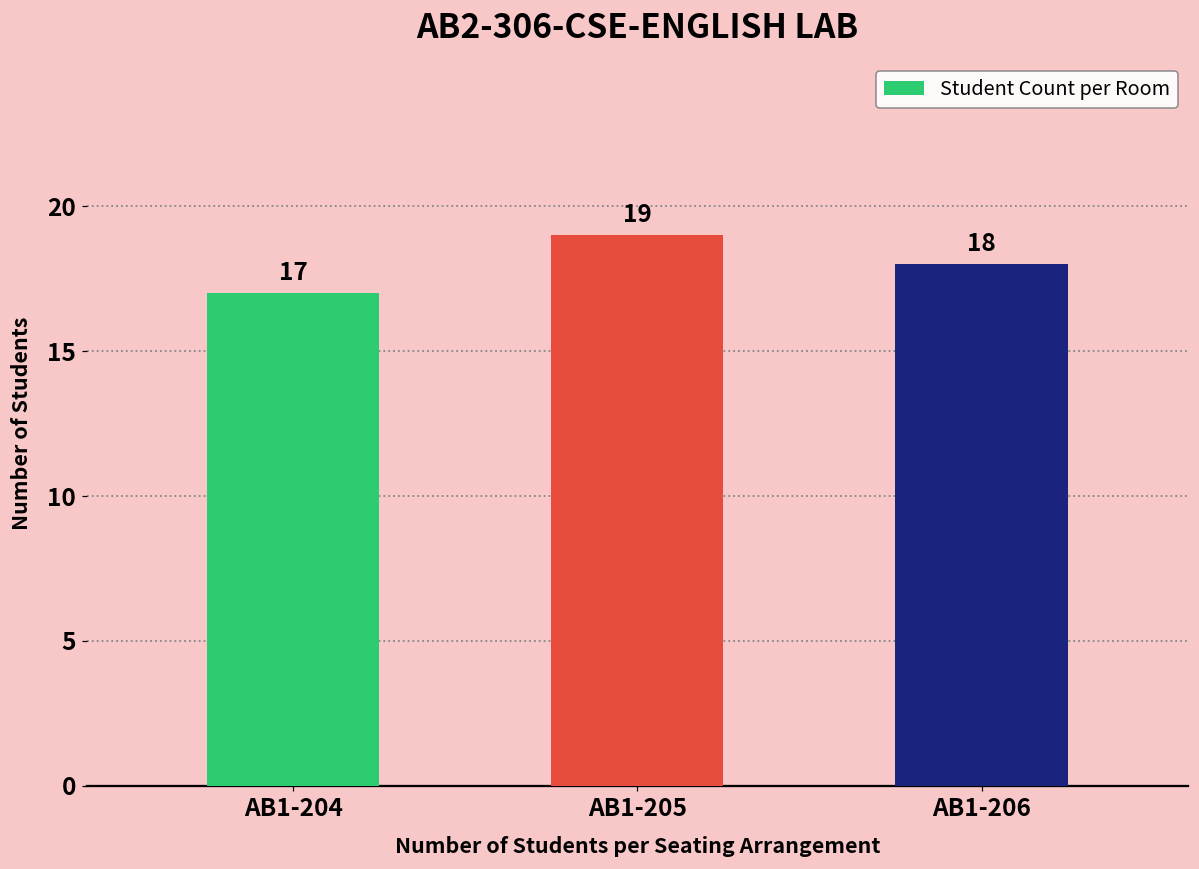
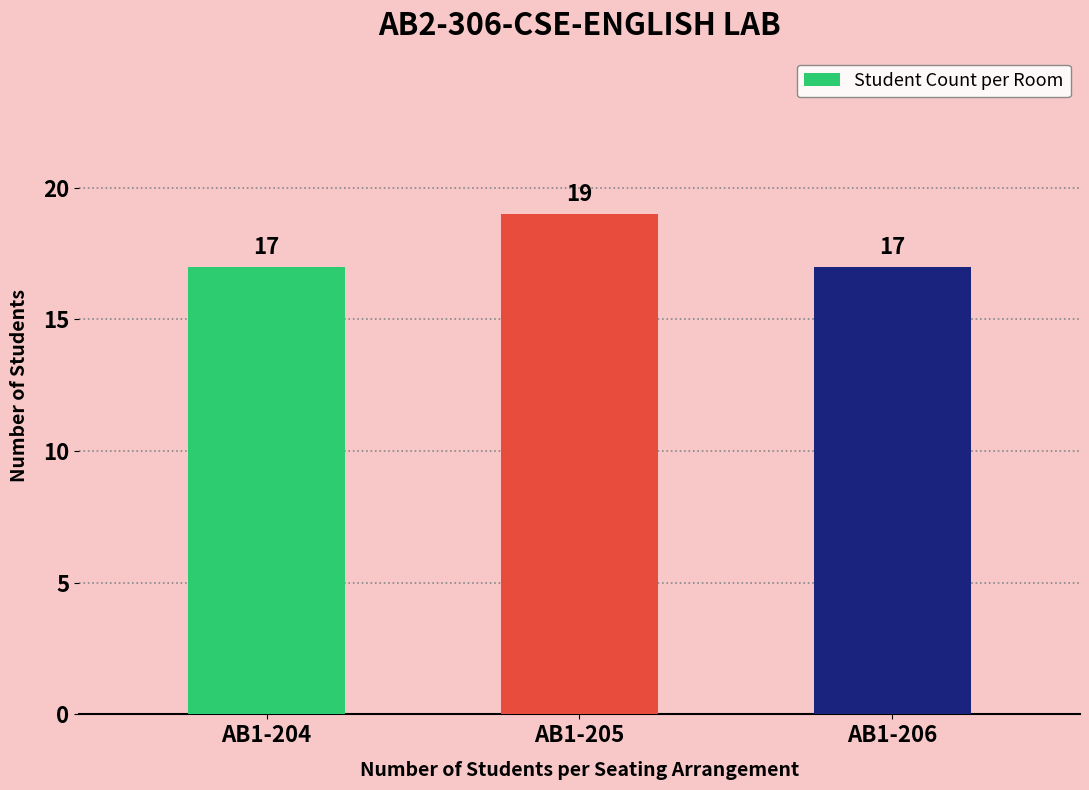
AB1-206: 18 -> 17
